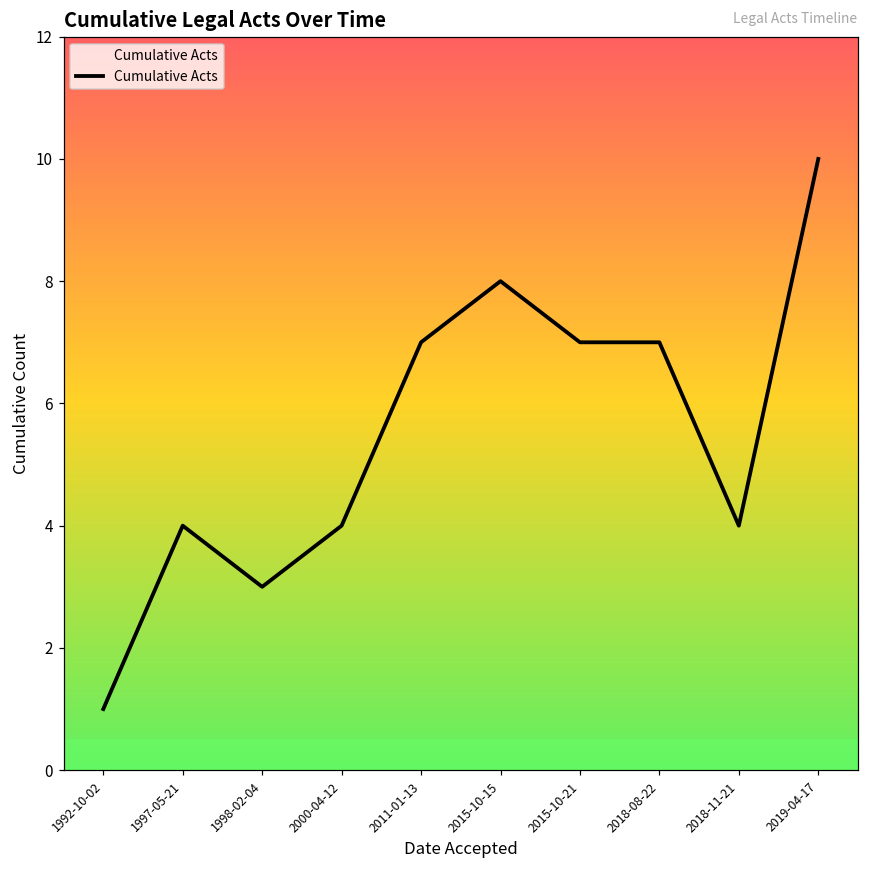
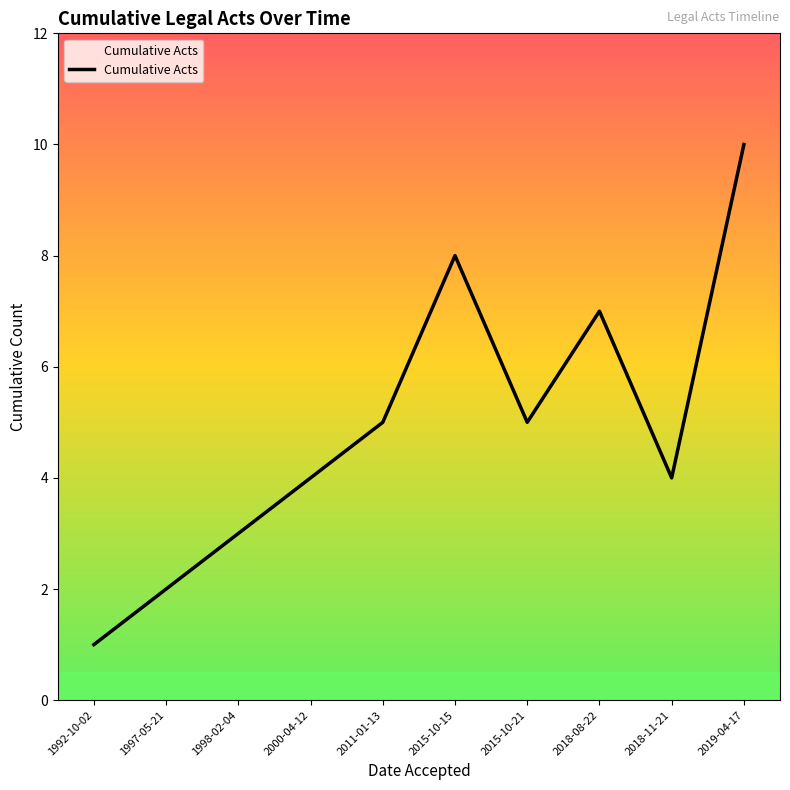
1997-05-21: 4 -> 2
2011-01-13: 7 -> 5
2015-10-21: 7 -> 5
